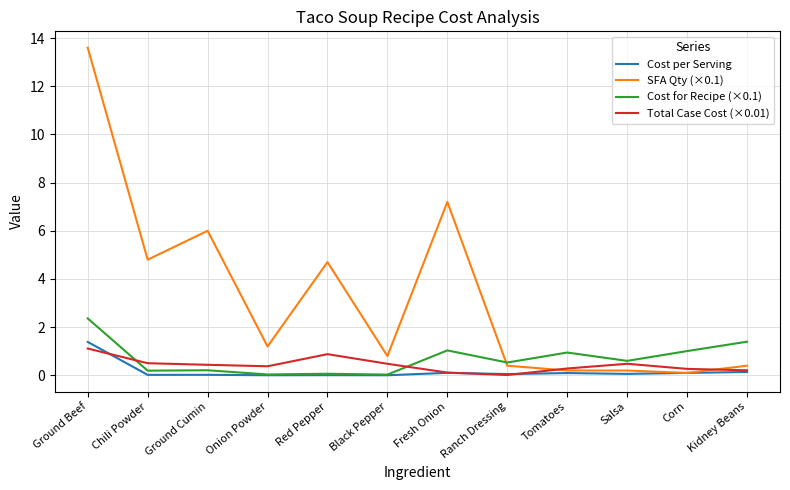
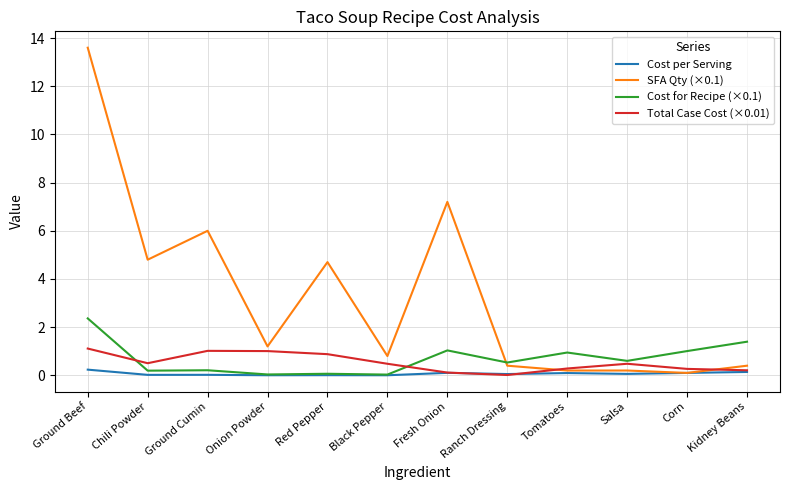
Cost per Serving, Ground Beef: 1.4 -> 0.2
Total Case Cost (×0.01), Ground Cumin: 0.4 -> 1.0
Total Case Cost (×0.01), Onion Powder: 0.4 -> 1.0
